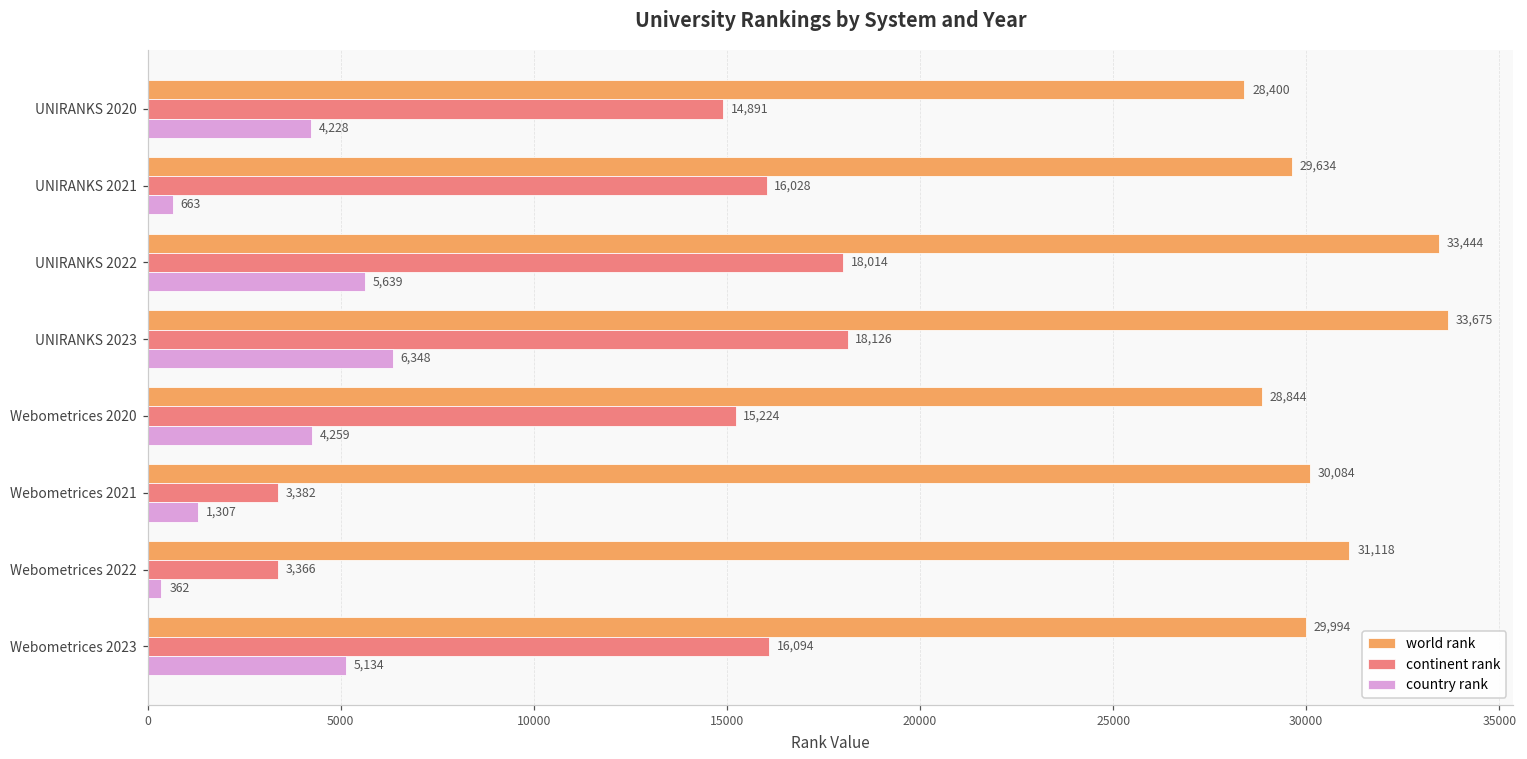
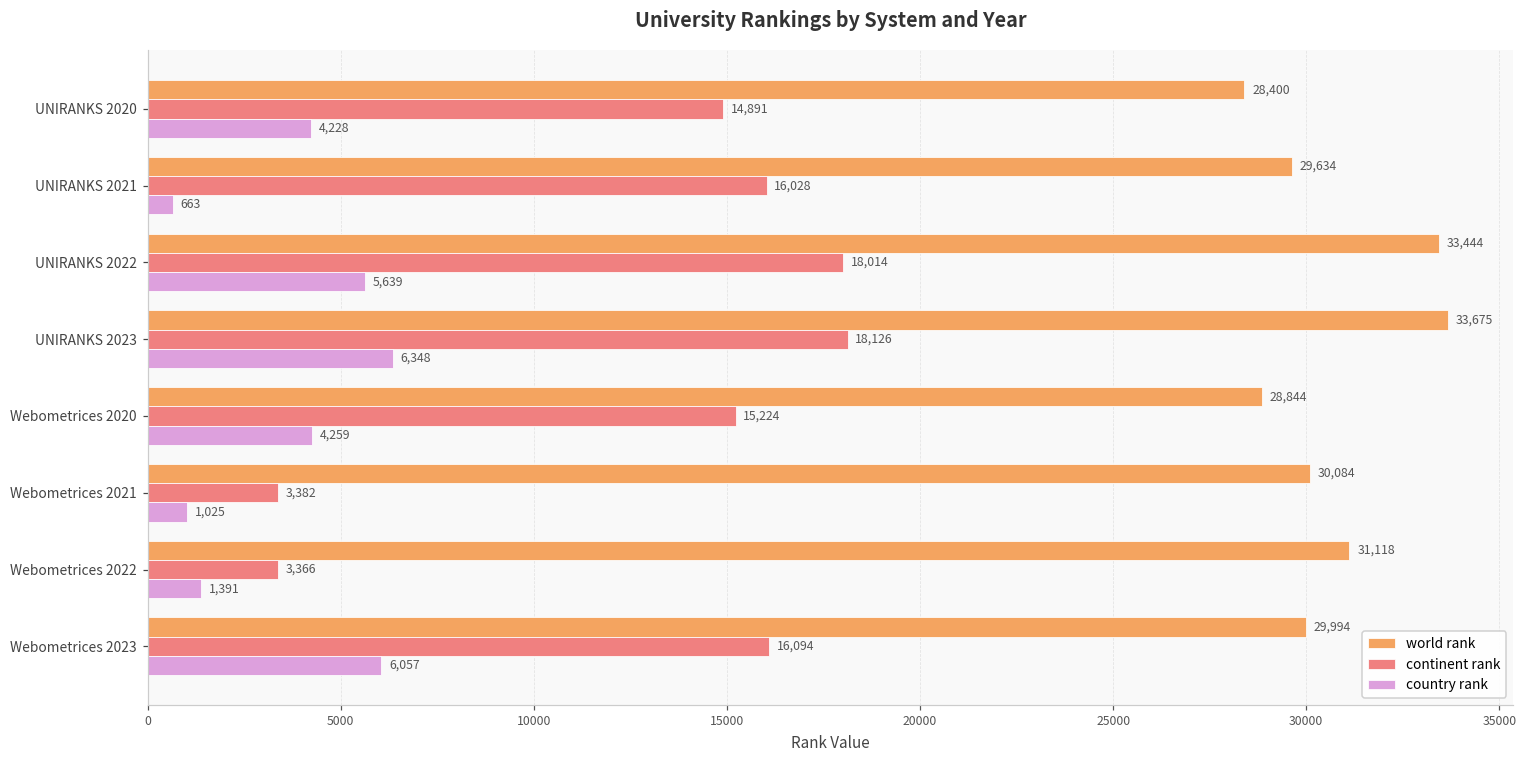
country rank, Webometrices 2021: 1,307 -> 1,025
country rank, Webometrices 2022: 362 -> 1,391
country rank, Webometrices 2023: 5,134 -> 6,057
